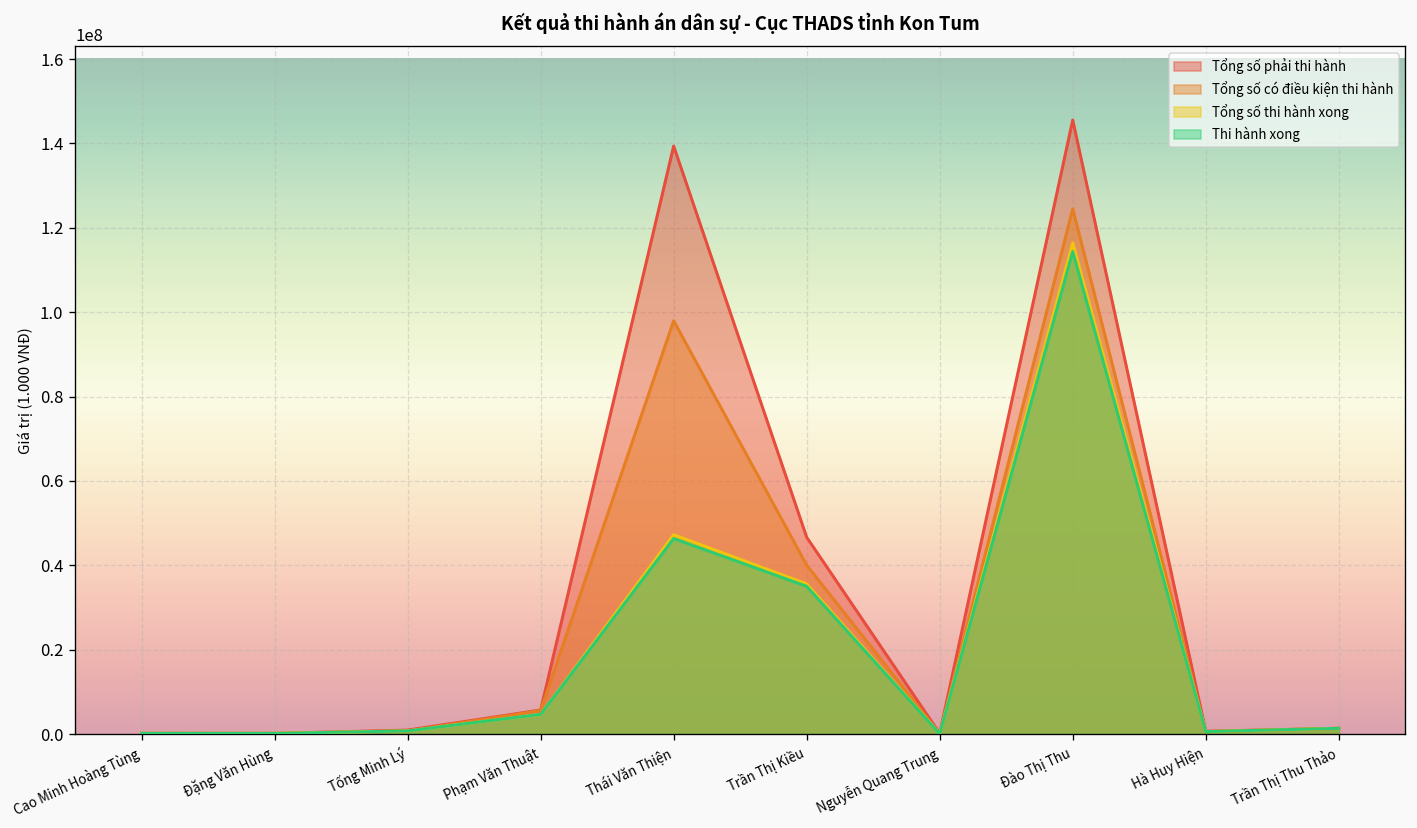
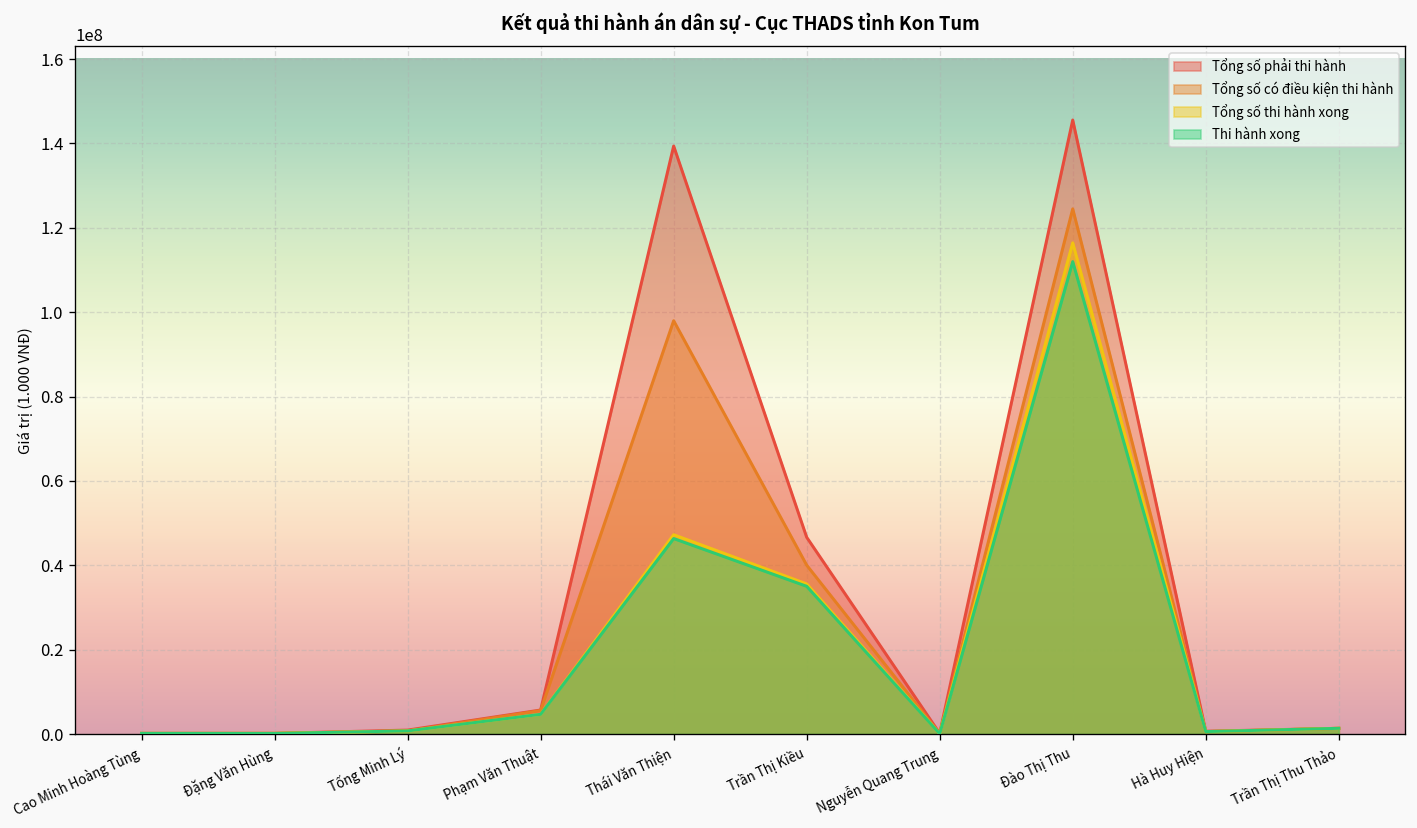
Thi hành xong, Đào Thị Thu: 114000000 -> 112000000
